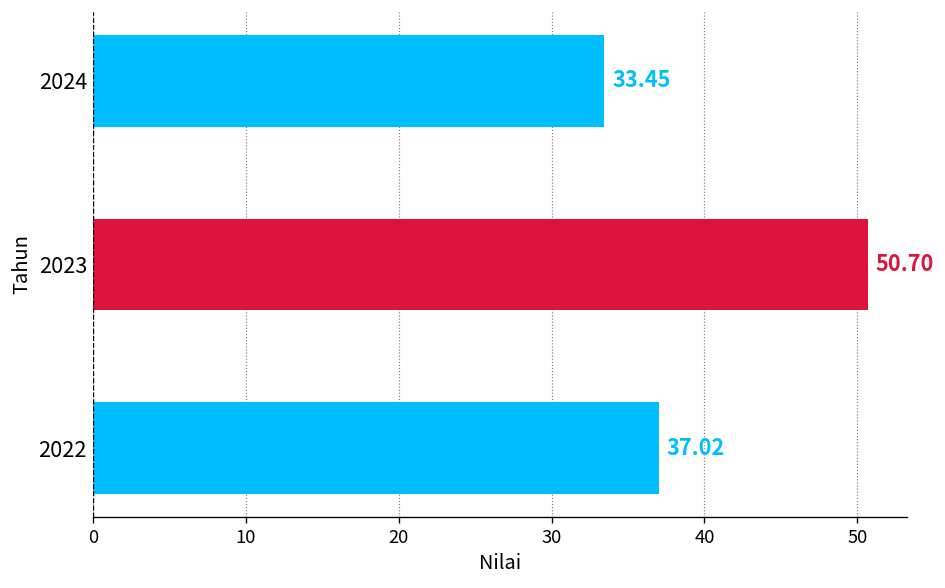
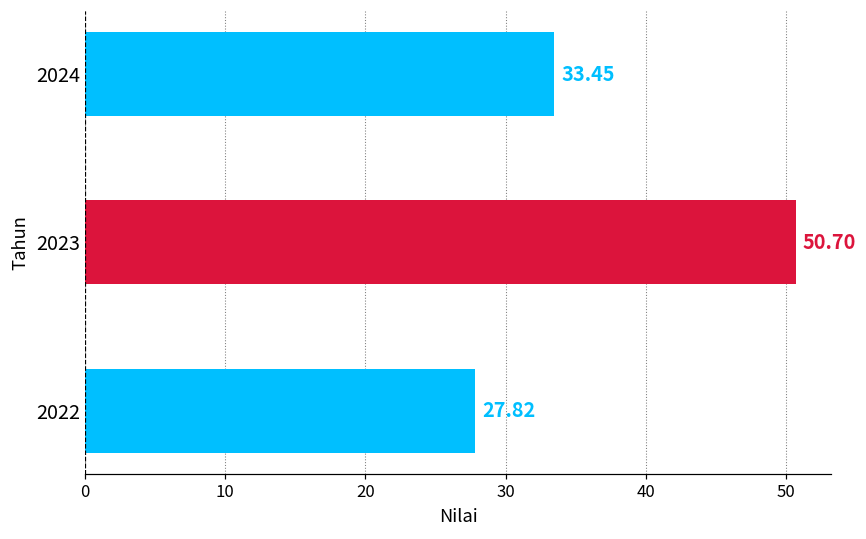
2022: 37.02 -> 27.82
